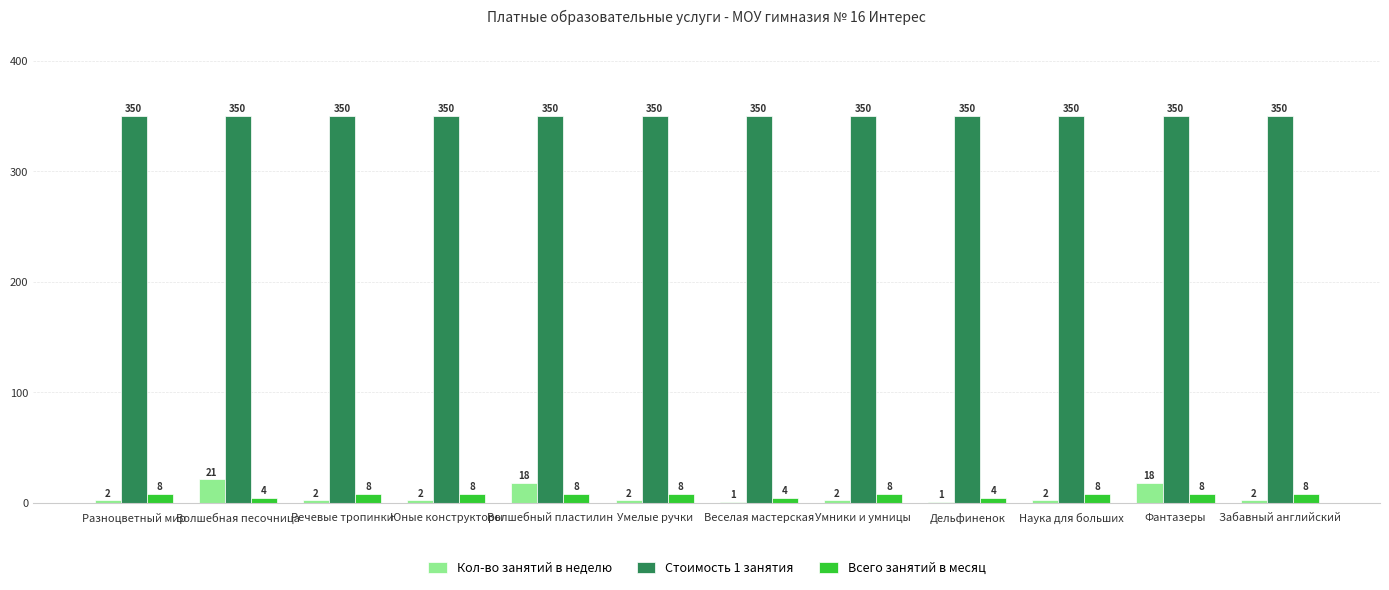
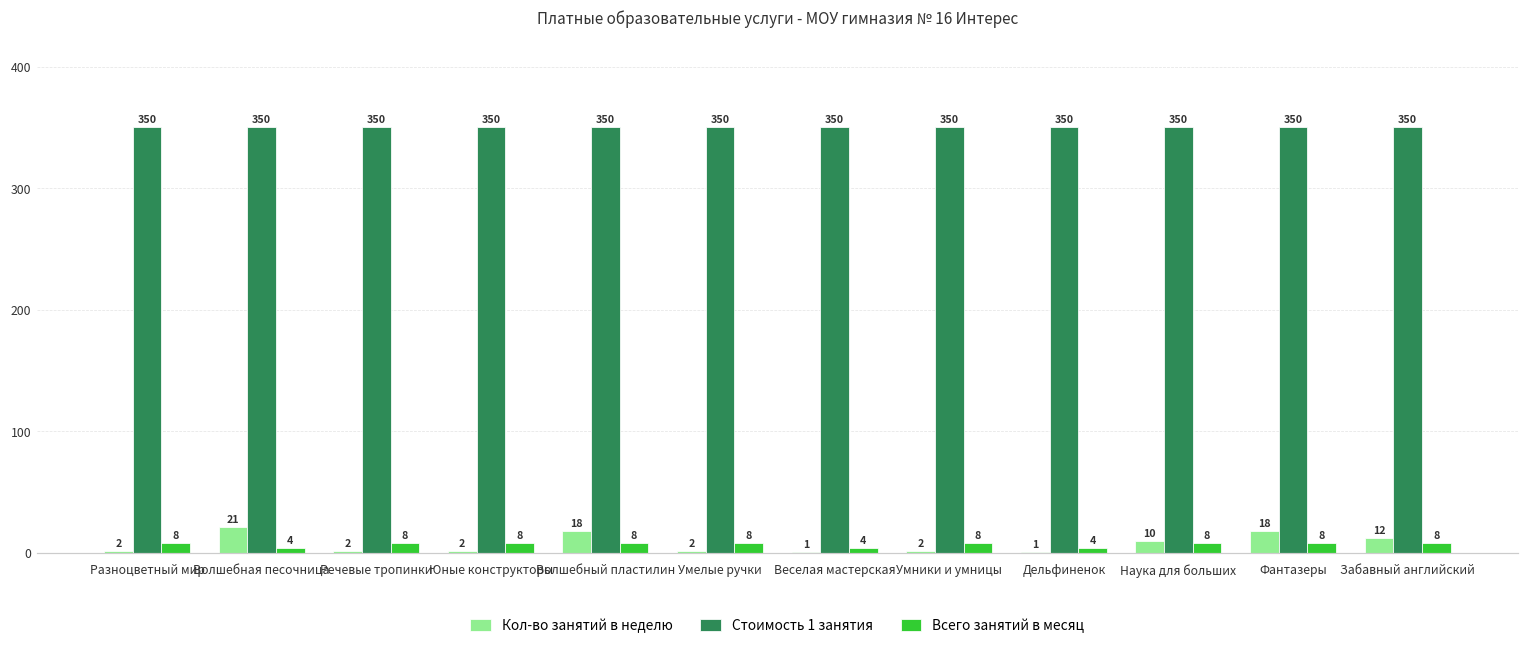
Кол-во занятий в неделю, Наука для больших: 2 -> 10
Кол-во занятий в неделю, Забавный английский: 2 -> 12
